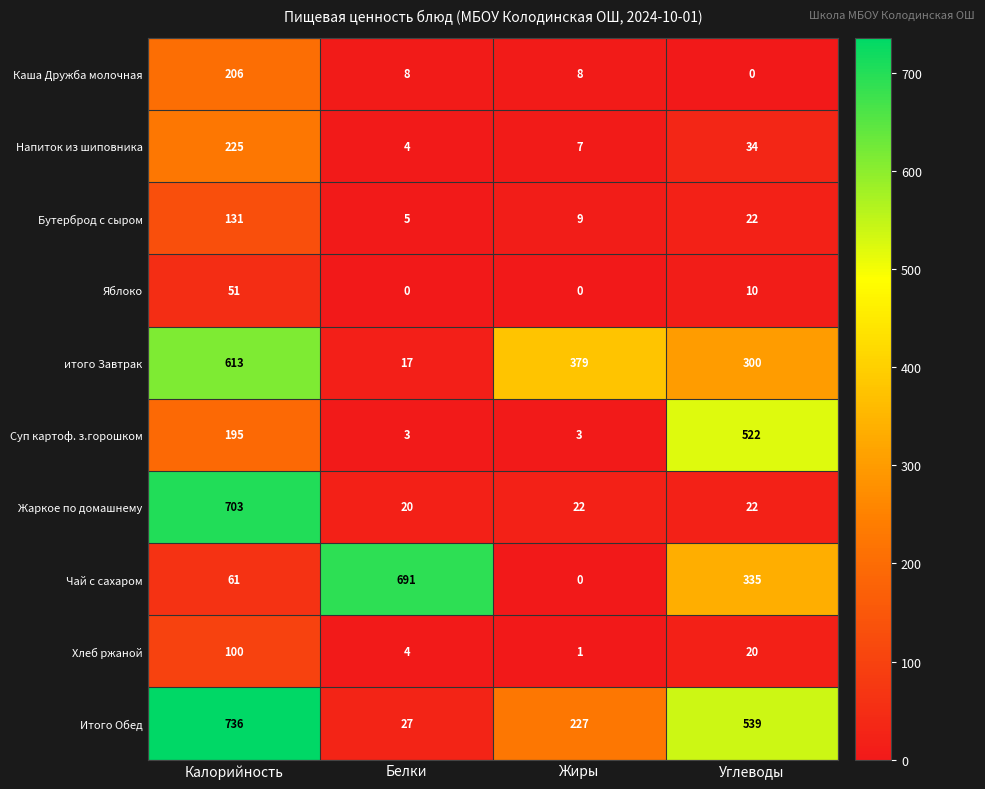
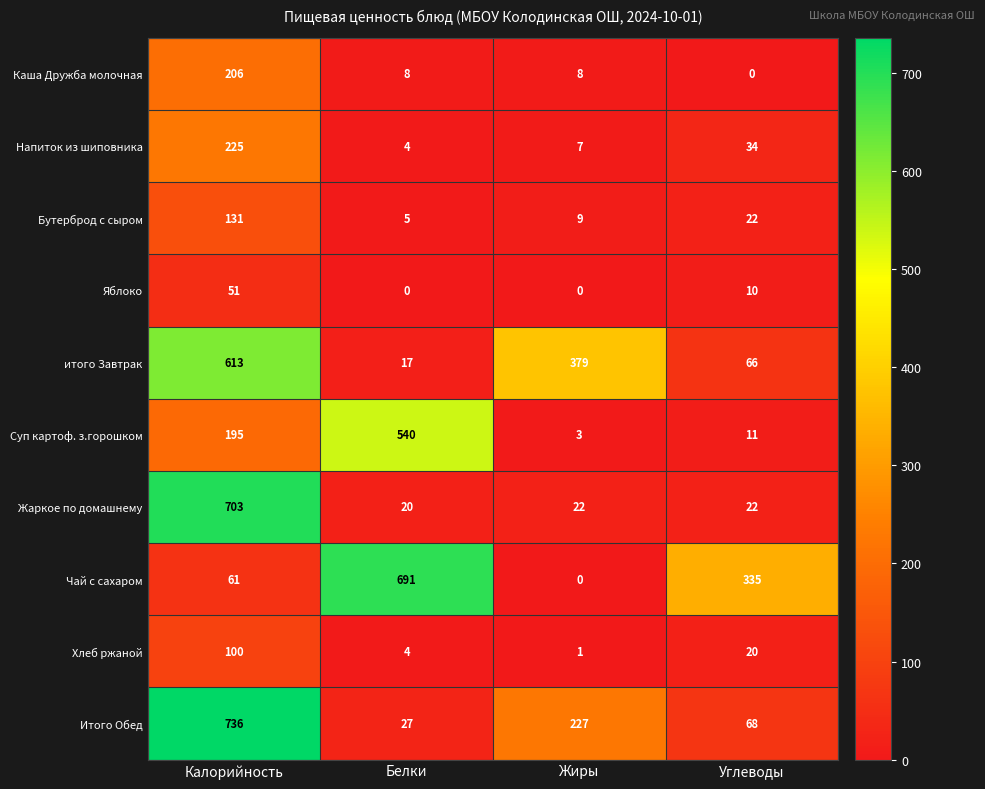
итого Завтрак, Углеводы: 300 -> 66
Суп картоф. з.горошком, Белки: 3 -> 540
Суп картоф. з.горошком, Углеводы: 522 -> 11
Итого Обед, Углеводы: 539 -> 68
